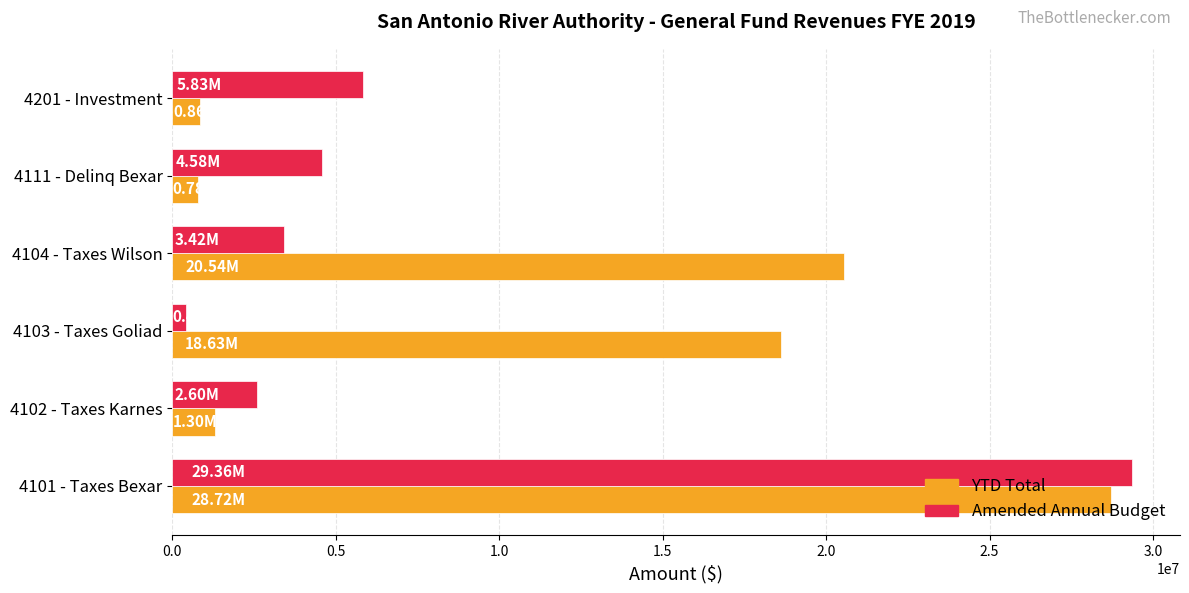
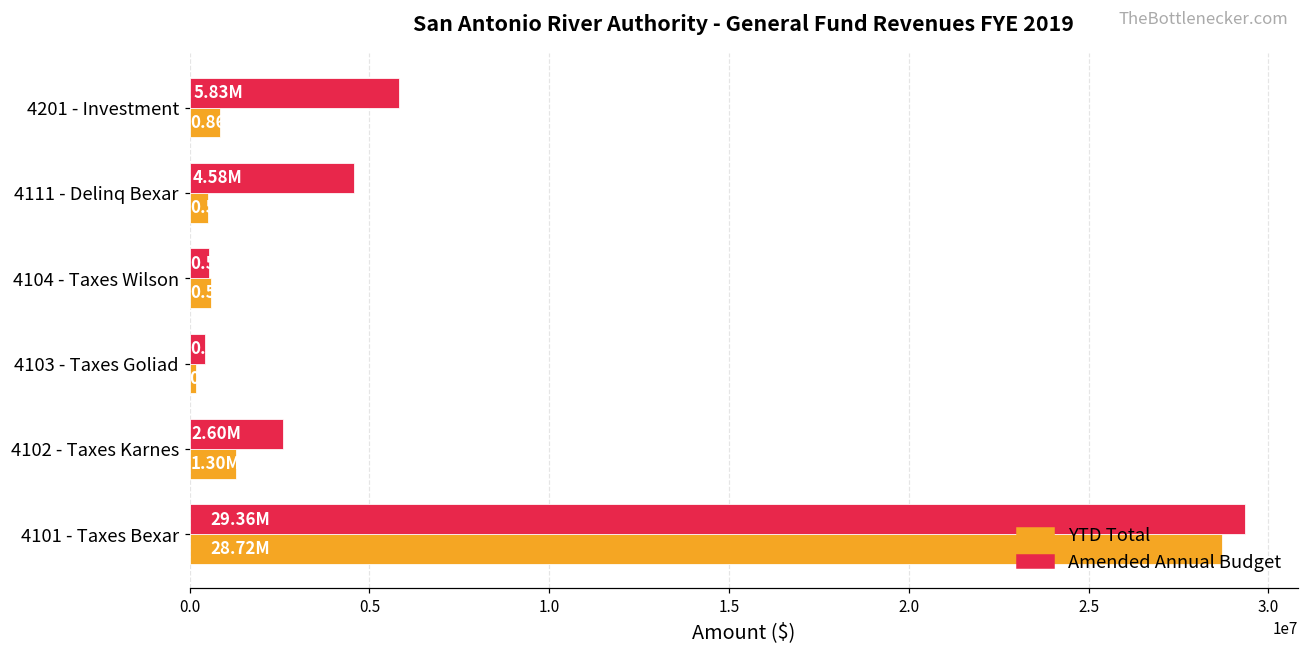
YTD Total, 4111 - Delinq Bexar: 800000 -> 500000
Amended Annual Budget, 4104 - Taxes Wilson: 3400000 -> 600000
YTD Total, 4104 - Taxes Wilson: 20500000 -> 600000
YTD Total, 4103 - Taxes Goliad: 18600000 -> 200000
